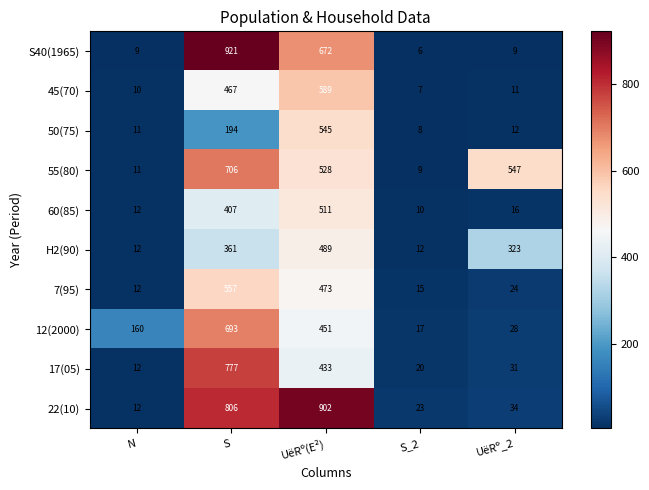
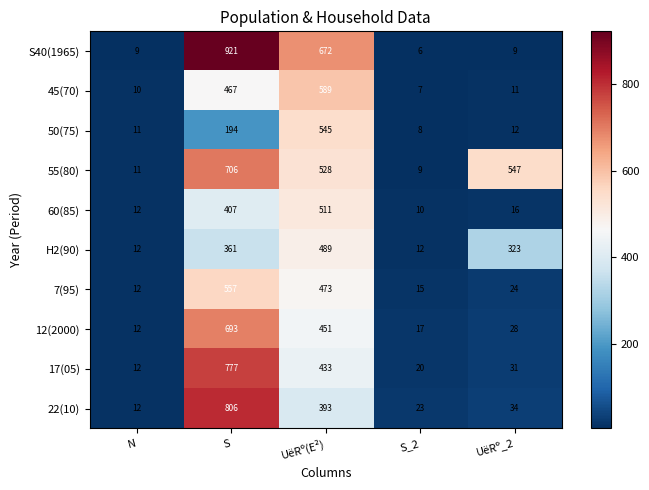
12(2000), N: 160 -> 12
22(10), UëRº(E²): 902 -> 393
